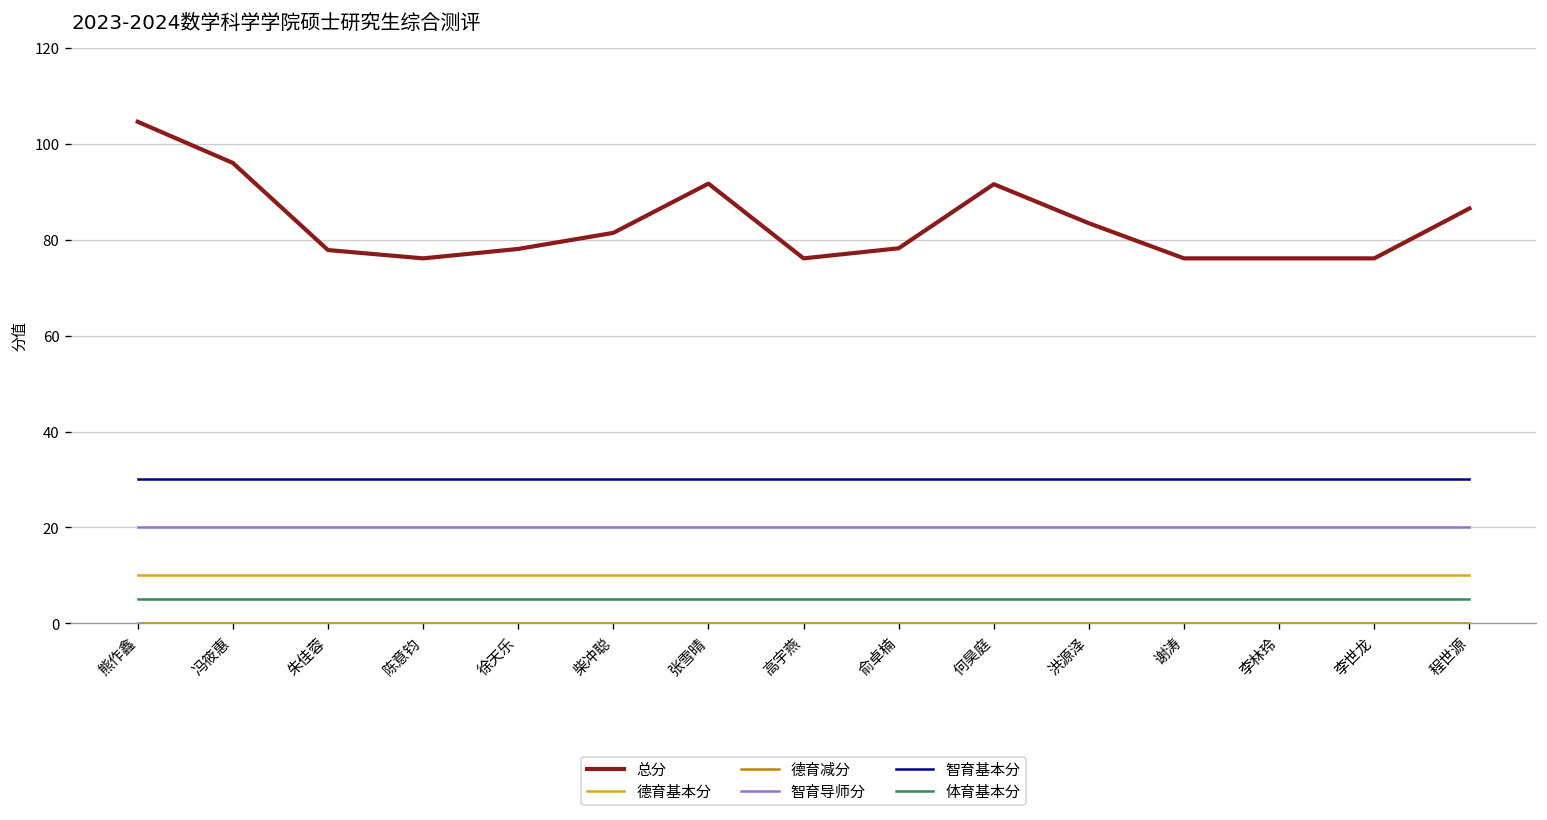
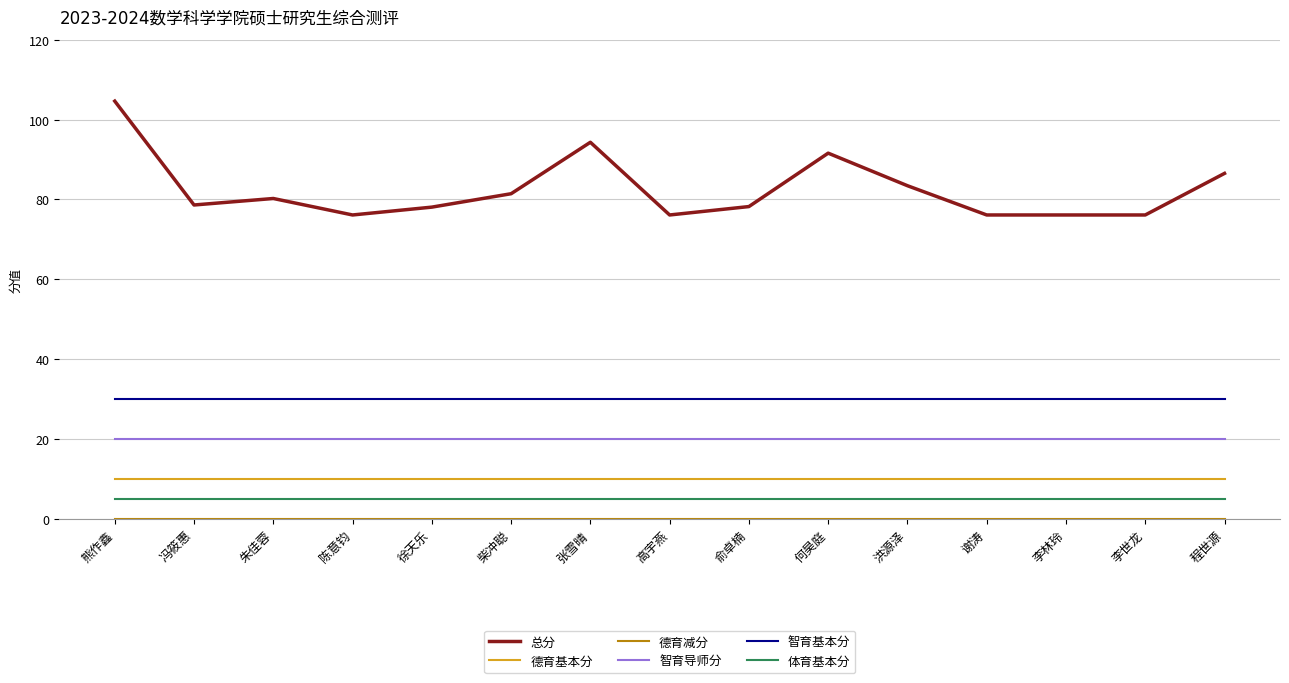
总分, 冯筱惠: 96 -> 79
总分, 朱佳蓉: 78 -> 80
总分, 张雪晴: 92 -> 94
